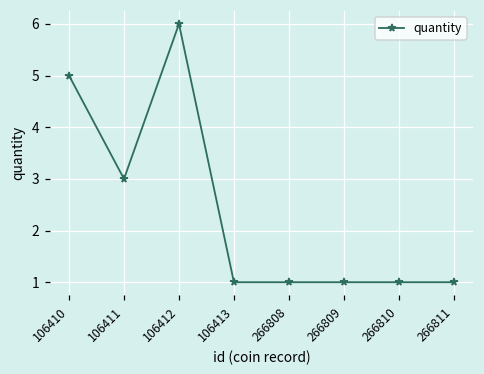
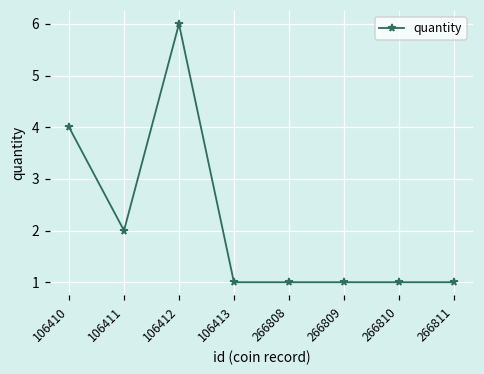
106410: 5 -> 4
106411: 3 -> 2
